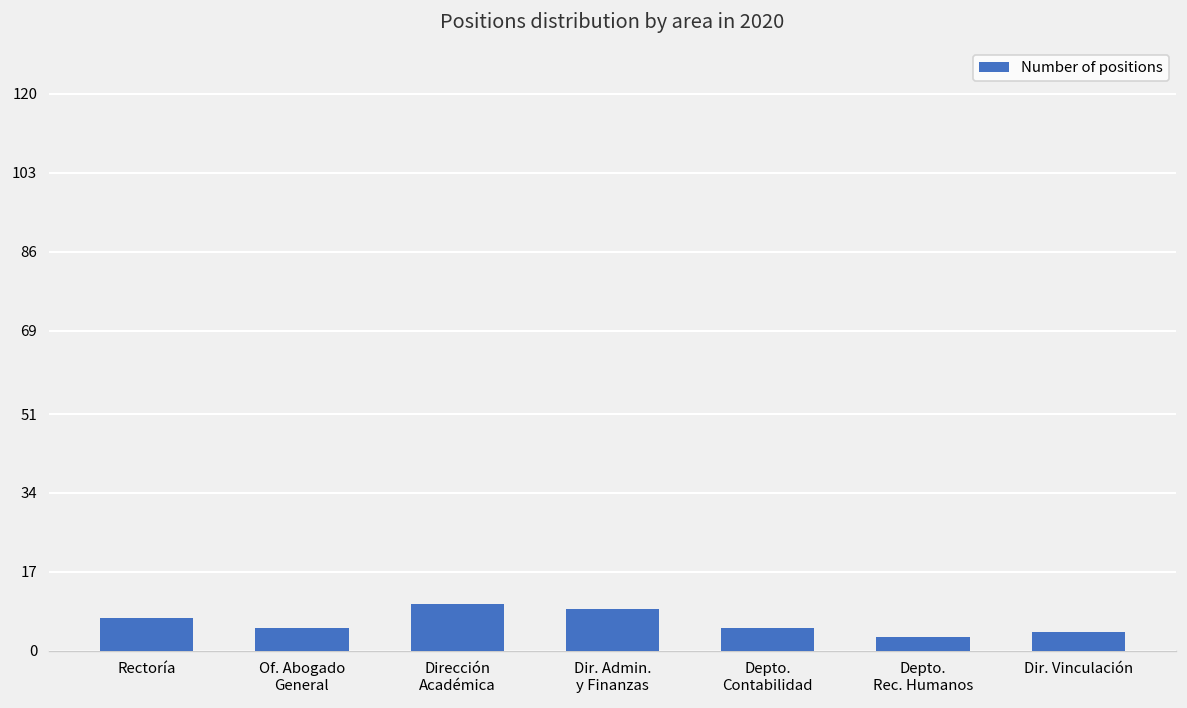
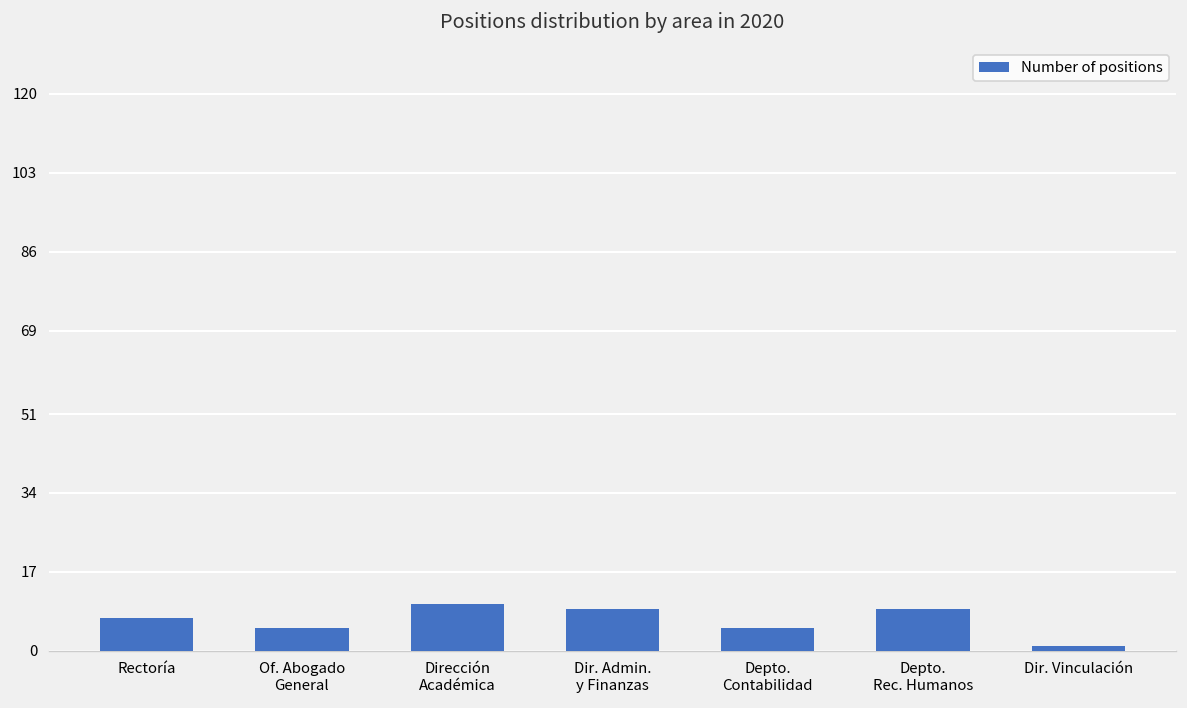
Depto. Rec. Humanos: 3 -> 9
Dir. Vinculación: 4 -> 1
